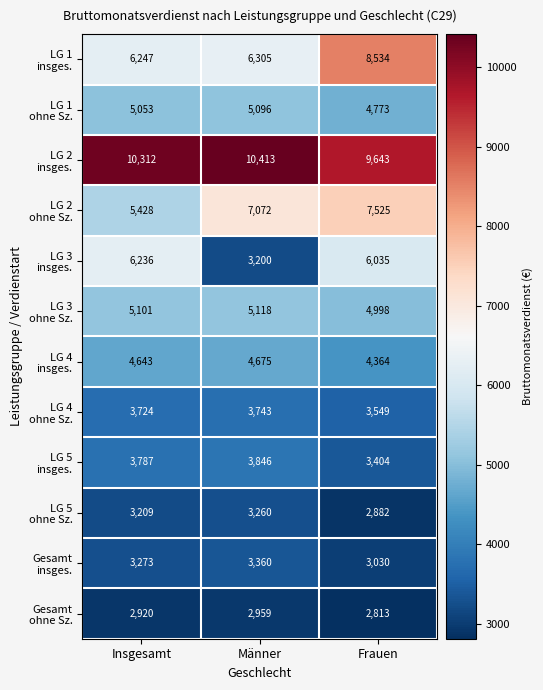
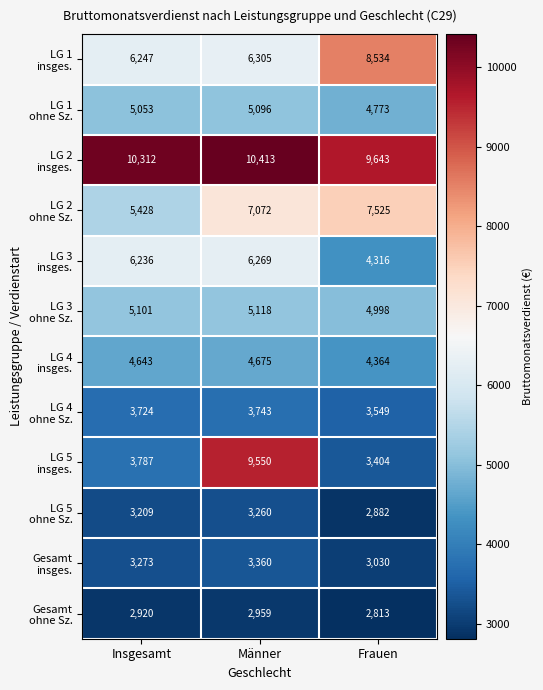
LG 3 insges., Männer: 3,200 -> 6,269
LG 3 insges., Frauen: 6,035 -> 4,316
LG 5 insges., Männer: 3,846 -> 9,550
